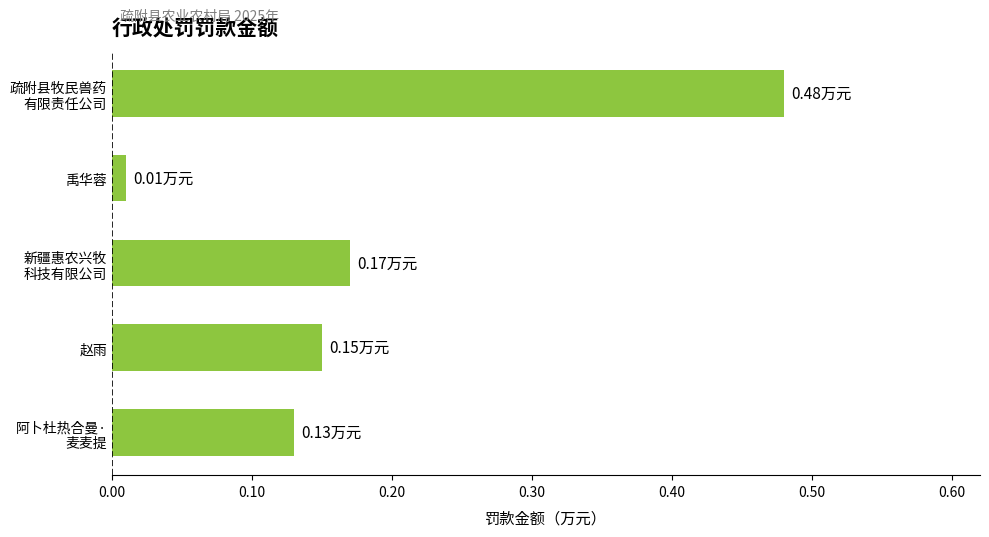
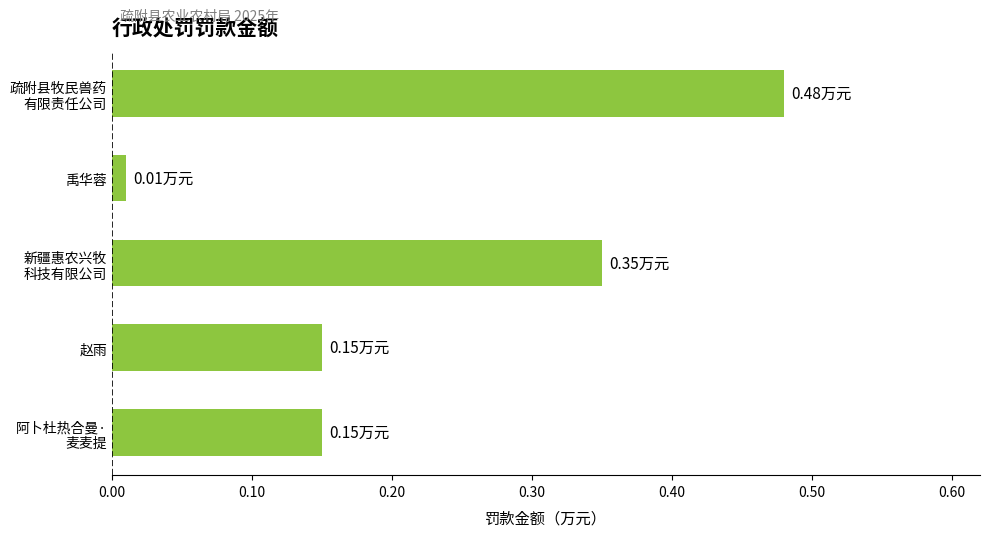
新疆惠农兴牧 科技有限公司: 0.17 -> 0.35
阿卜杜热合曼· 麦麦提: 0.13 -> 0.15
